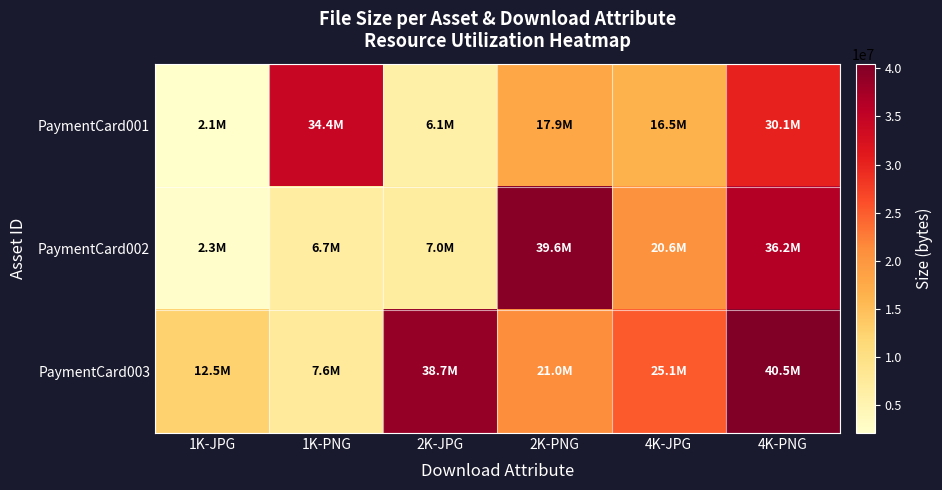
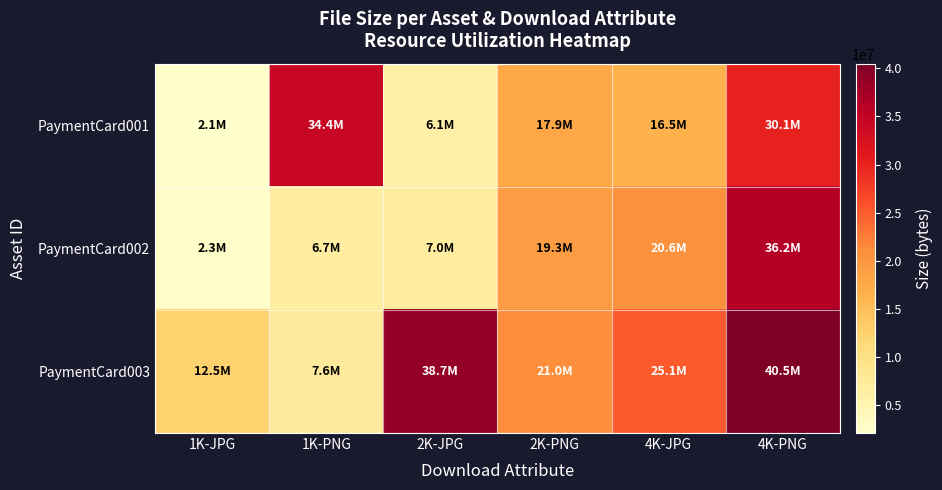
PaymentCard002, 2K-PNG: 39.6M -> 19.3M
